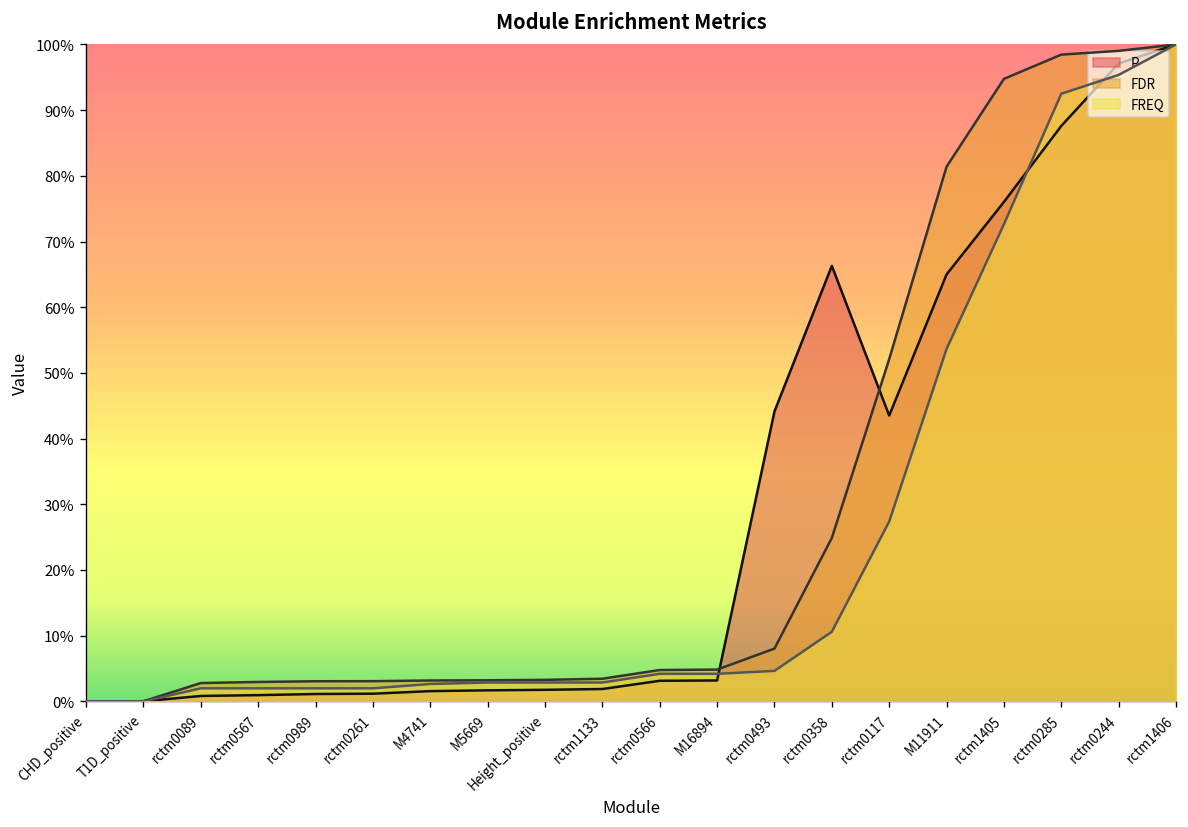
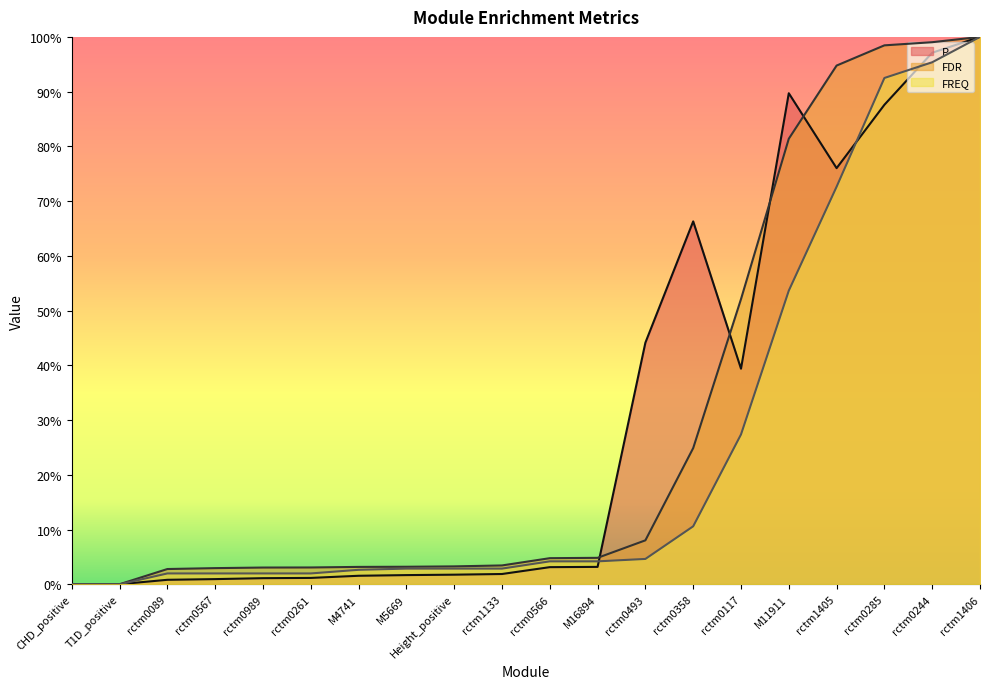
P, rctm0117: 44% -> 39%
P, M11911: 65% -> 90%
